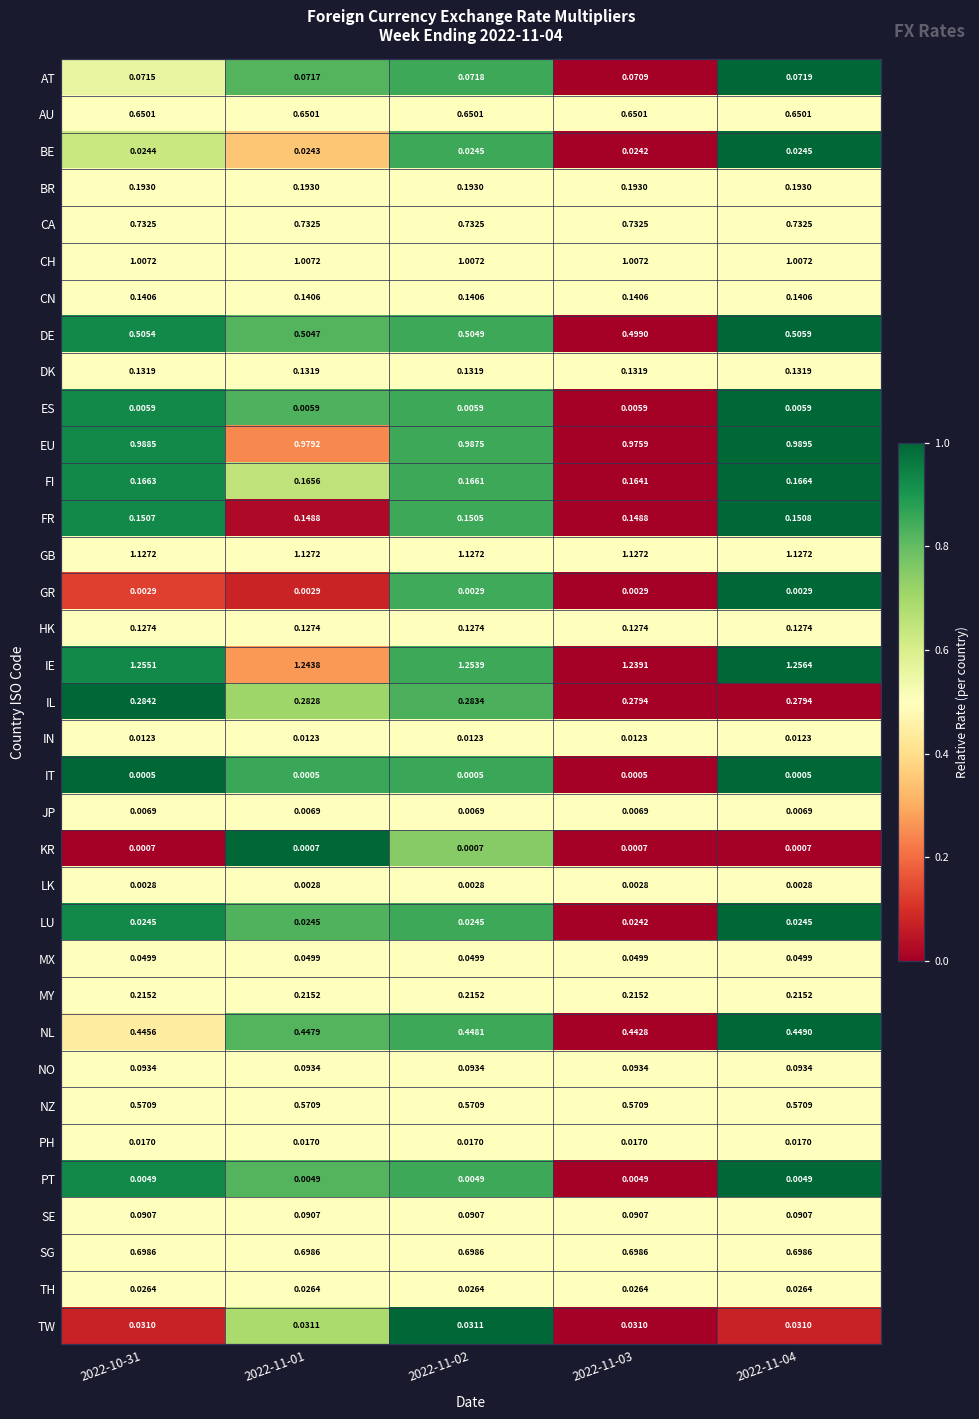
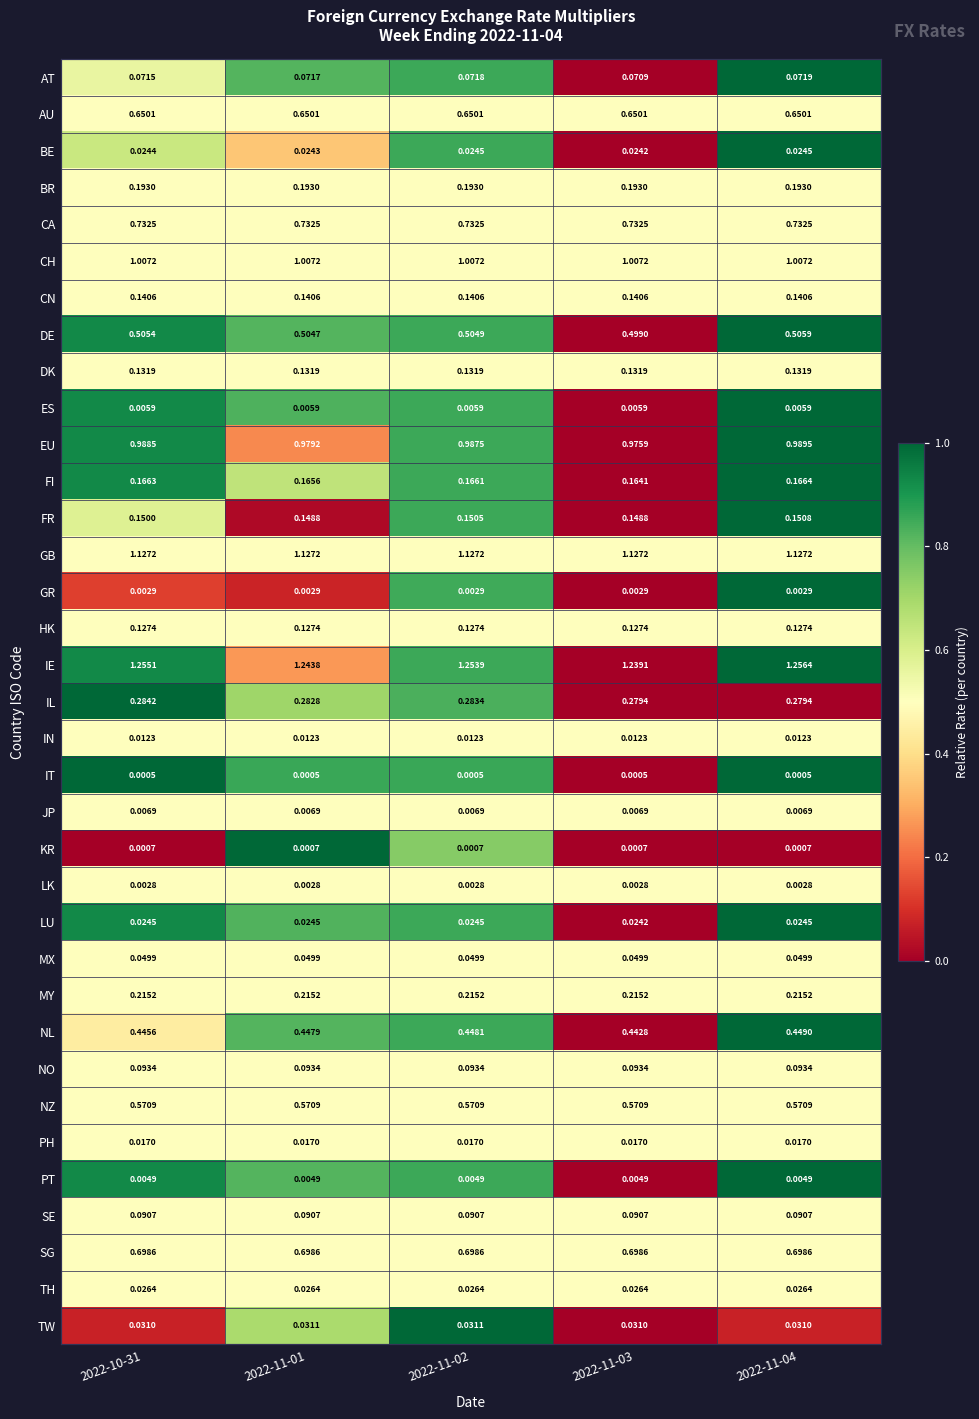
FR, 2022-10-31: 0.1507 -> 0.1500
